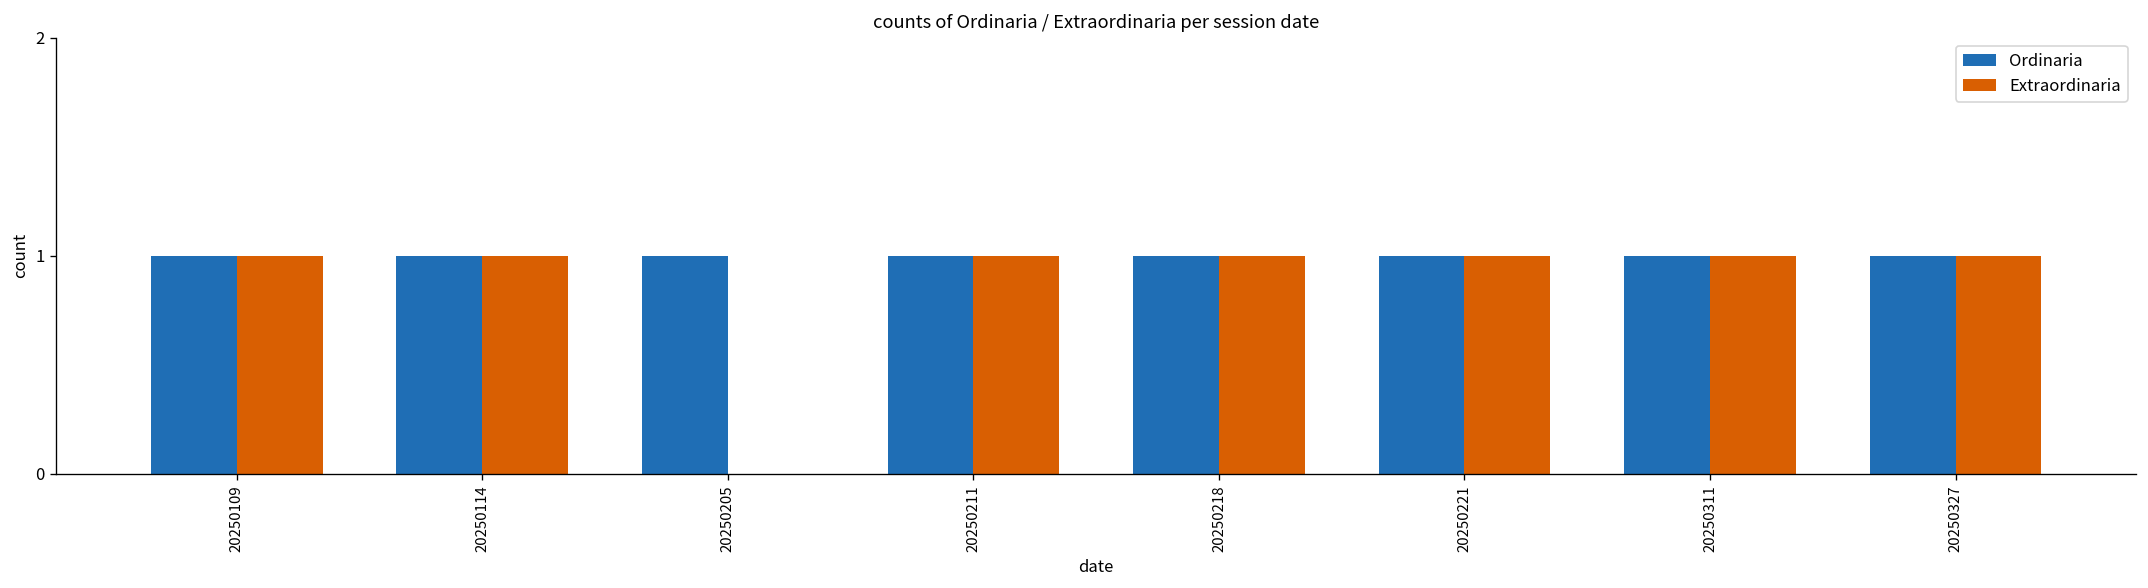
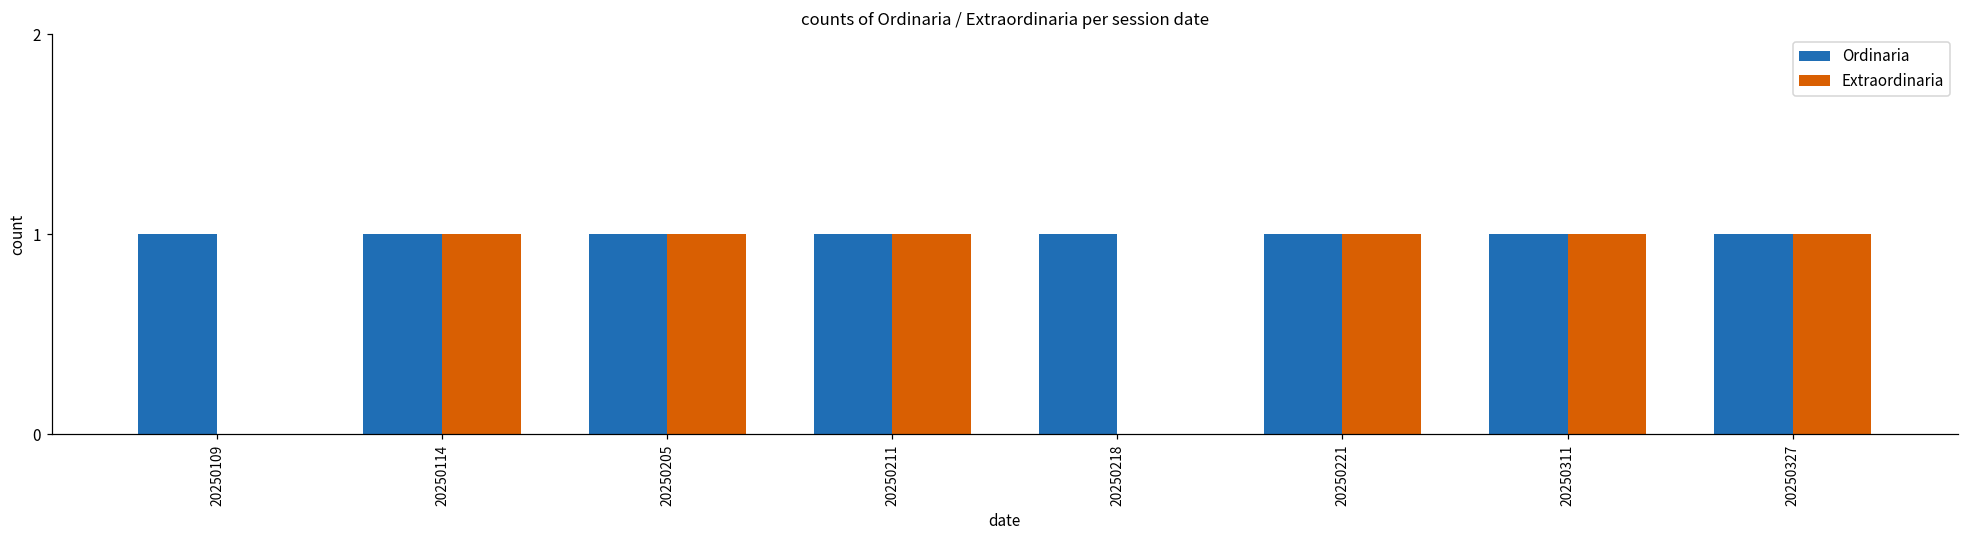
Extraordinaria, 20250109: 1 -> 0
Extraordinaria, 20250205: 0 -> 1
Extraordinaria, 20250218: 1 -> 0
